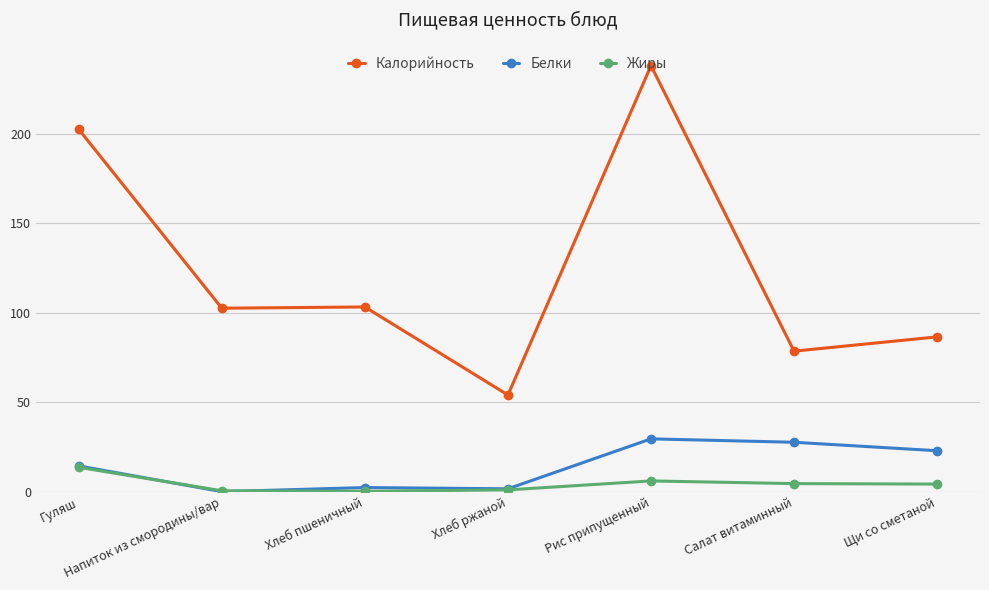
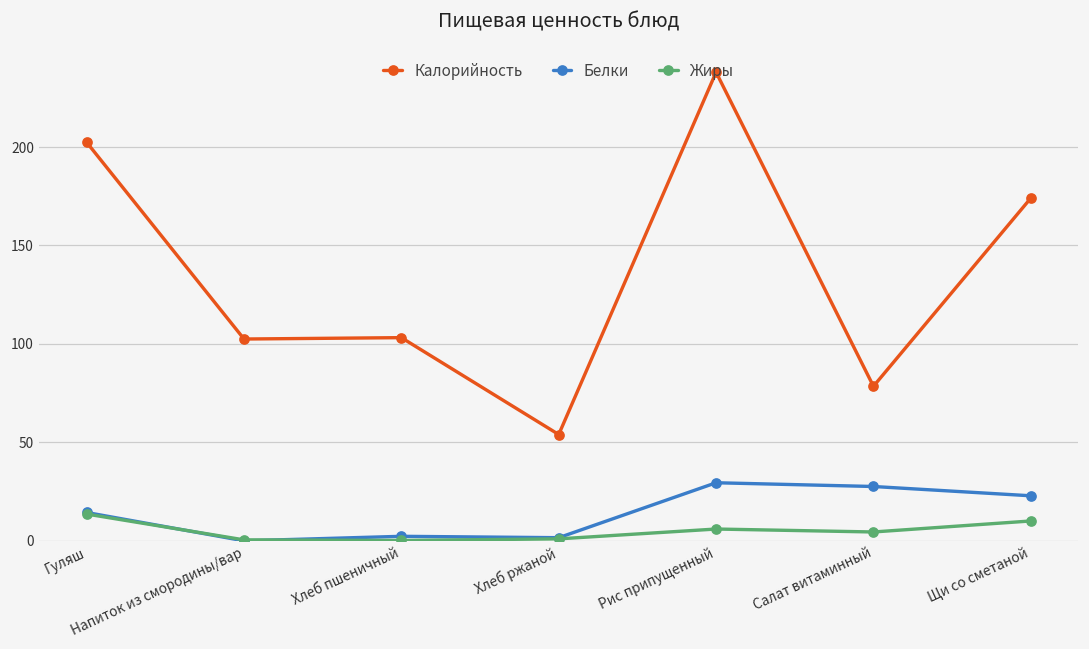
Калорийность, Щи со сметаной: 86 -> 174
Жиры, Щи со сметаной: 4 -> 10
